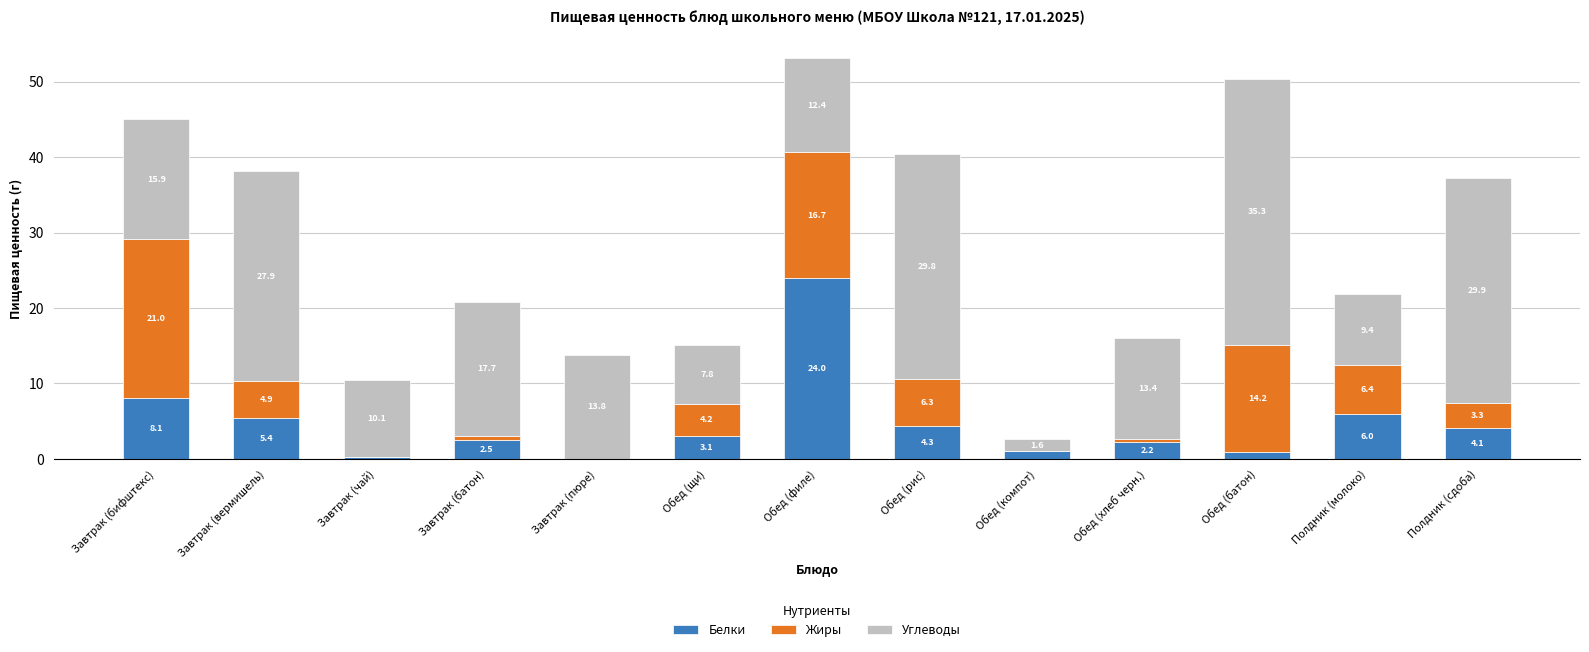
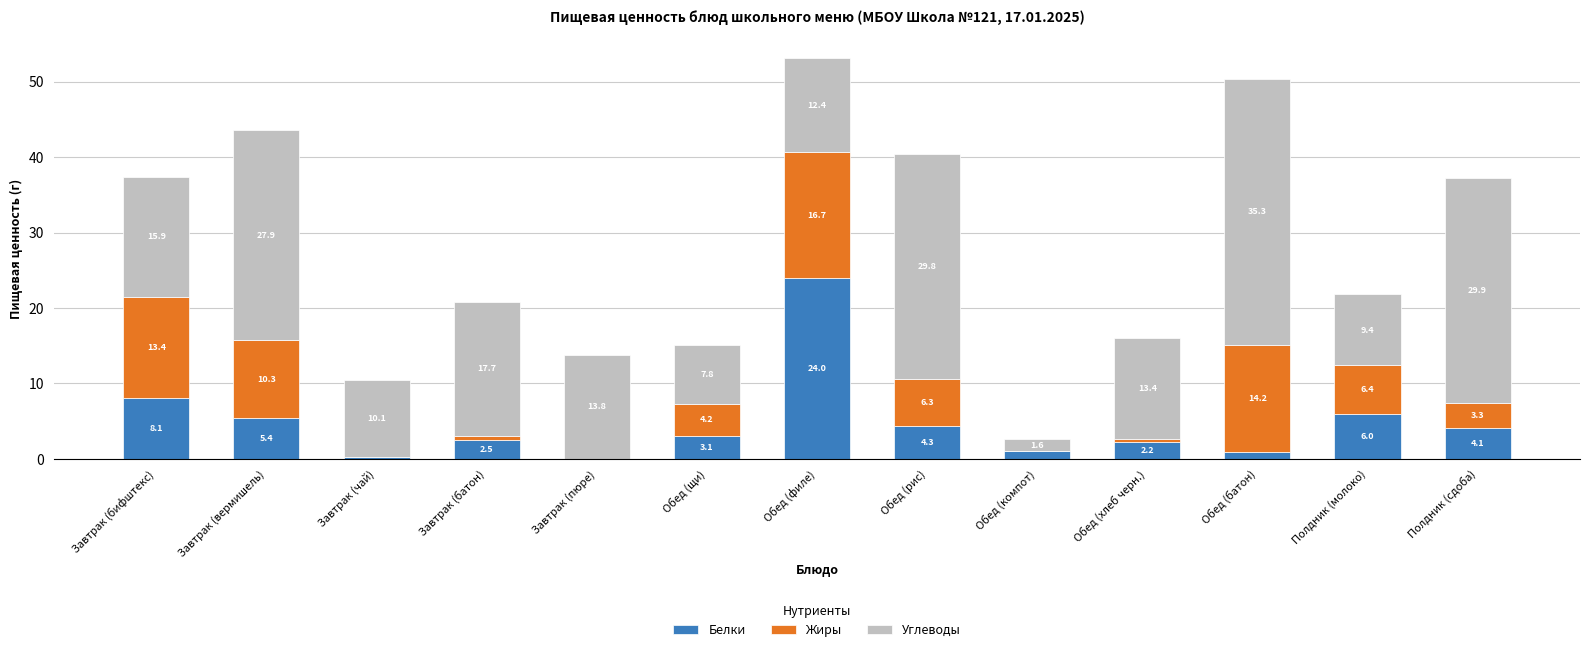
Жиры, Завтрак (бифштекс): 21.0 -> 13.4
Жиры, Завтрак (вермишель): 4.9 -> 10.3
